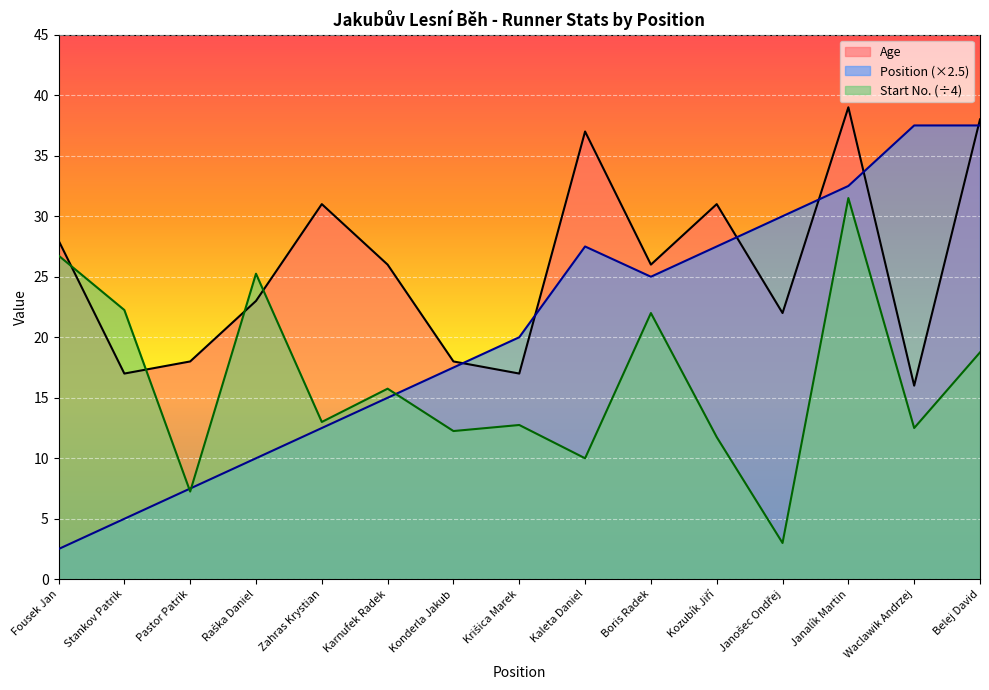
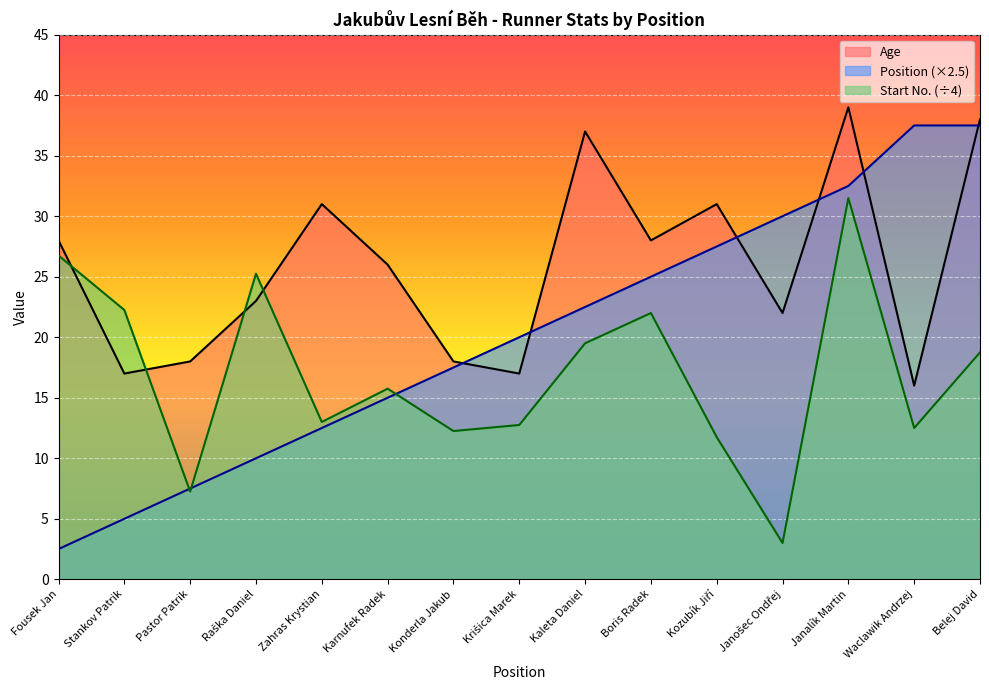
Position (×2.5), Kaleta Daniel: 27.5 -> 22.5
Start No. (÷4), Kaleta Daniel: 10.0 -> 19.5
Age, Boris Radek: 26 -> 28
